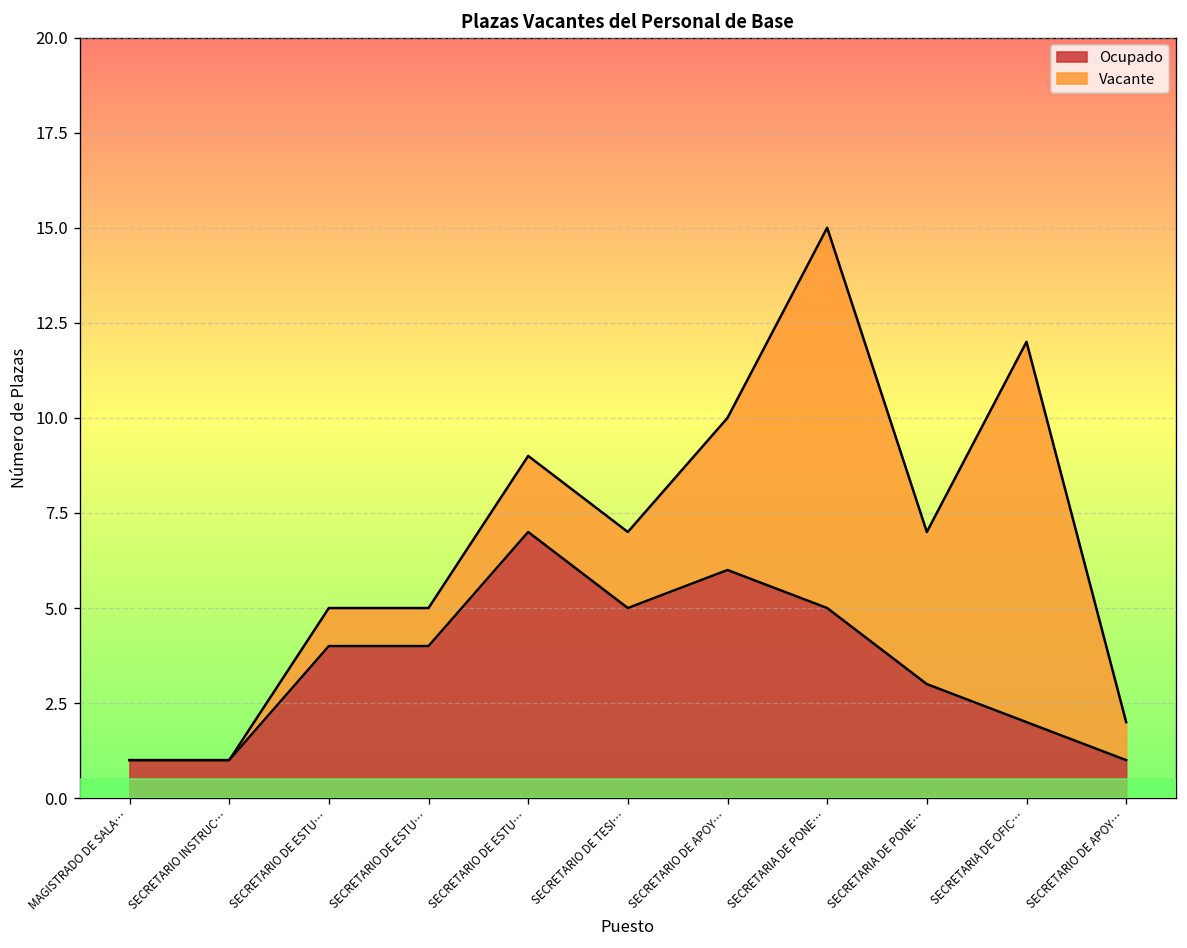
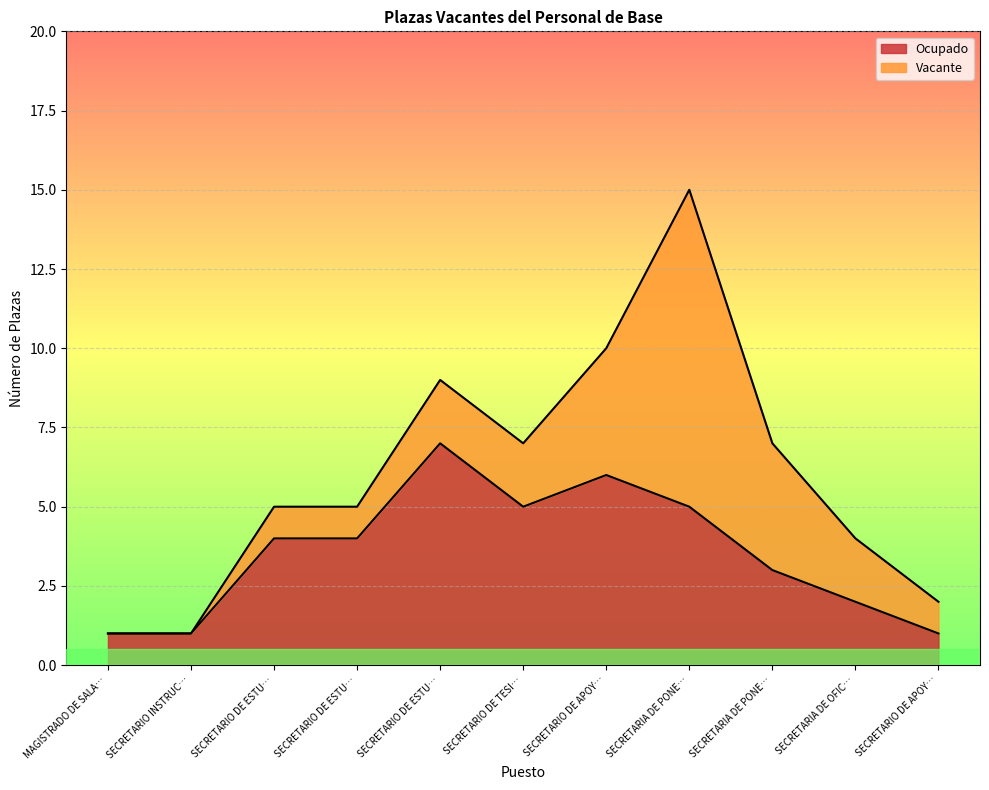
Vacante, SECRETARIA DE OFIC…: 10 -> 2
